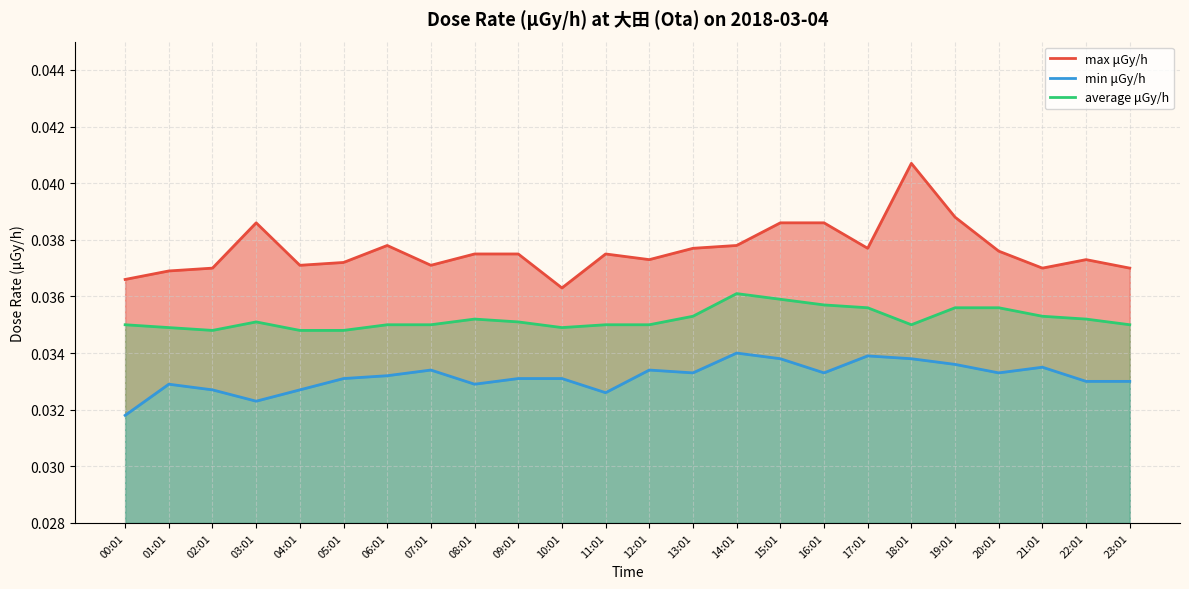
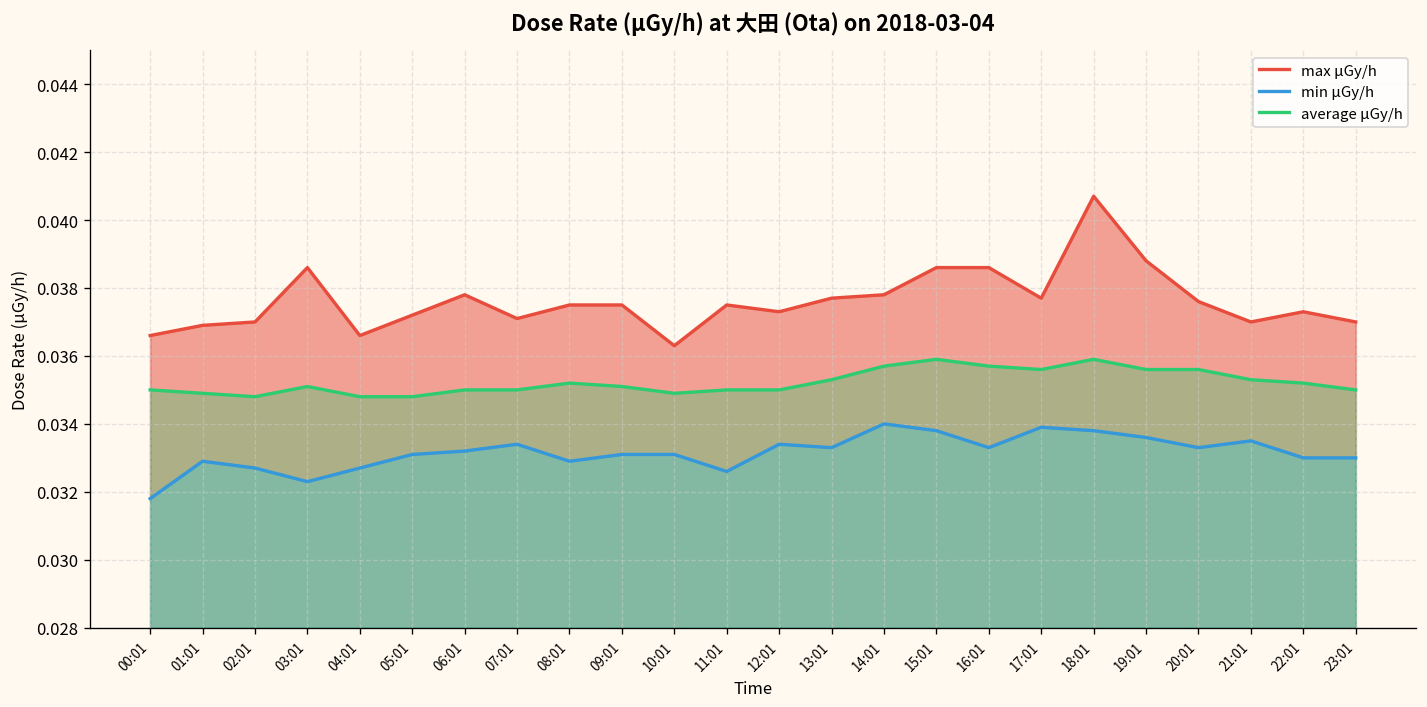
max μGy/h, 04:01: 0.0371 -> 0.0366
average μGy/h, 14:01: 0.0361 -> 0.0357
average μGy/h, 18:01: 0.0350 -> 0.0359
